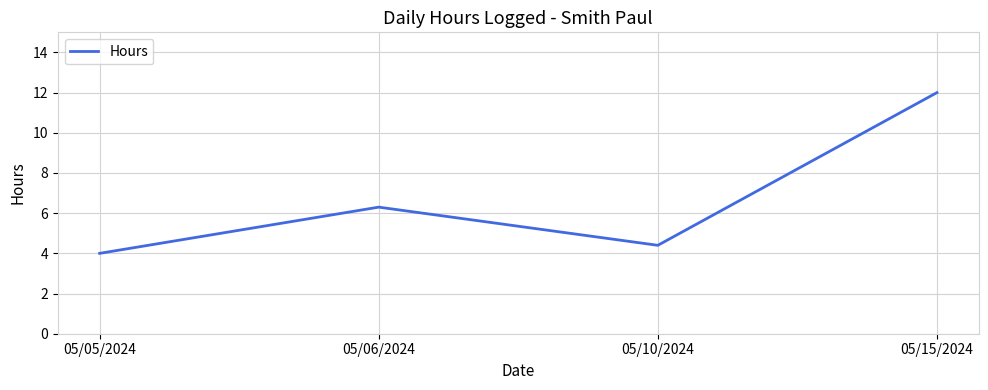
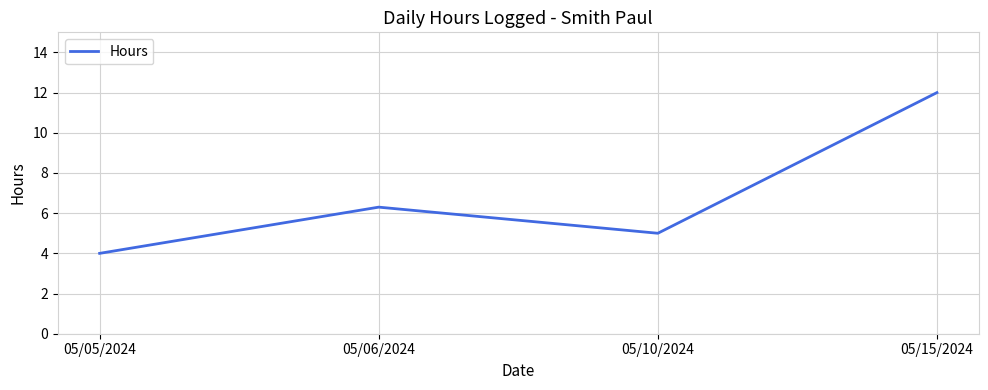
05/10/2024: 4.4 -> 5.0
